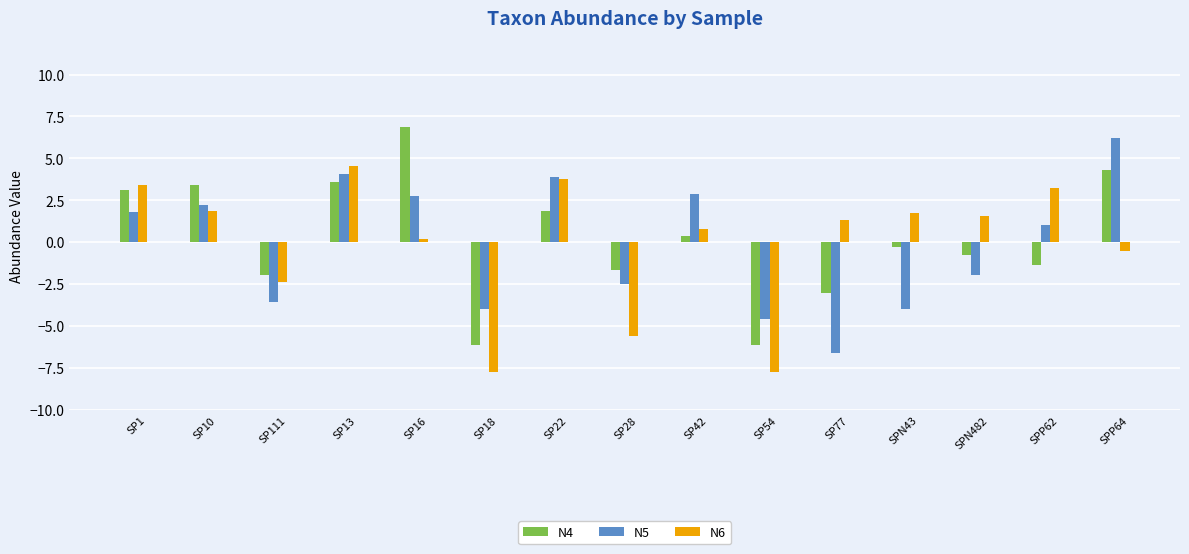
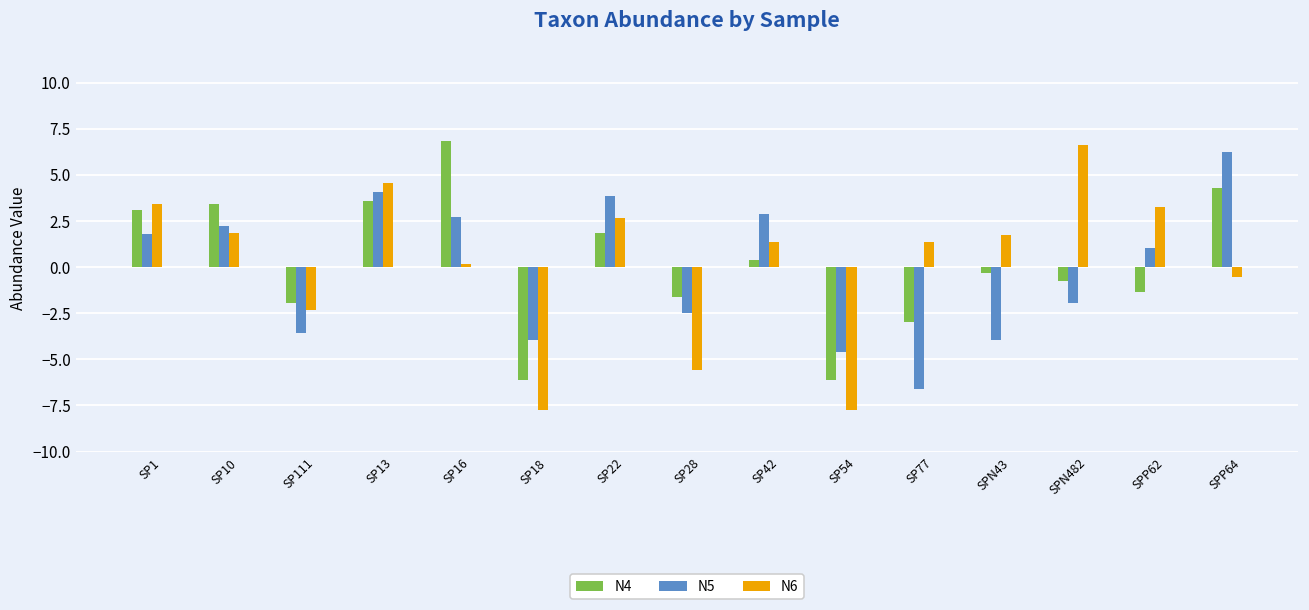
N6, SP22: 3.8 -> 2.7
N6, SP42: 0.8 -> 1.3
N6, SPN482: 1.6 -> 6.6
